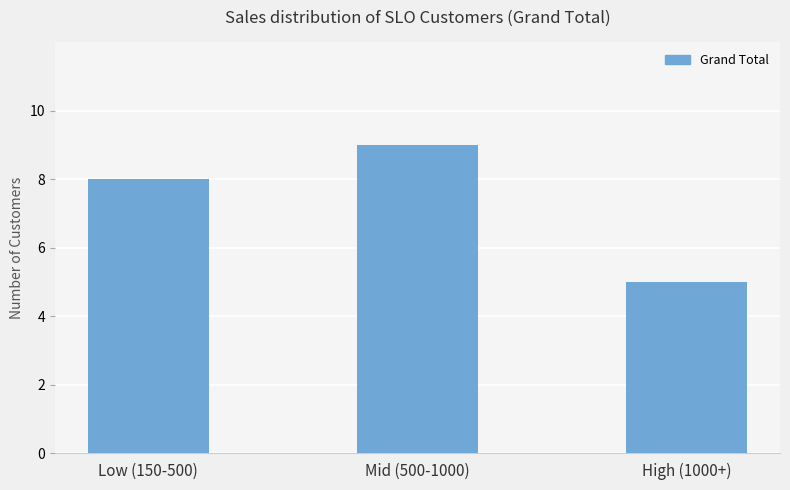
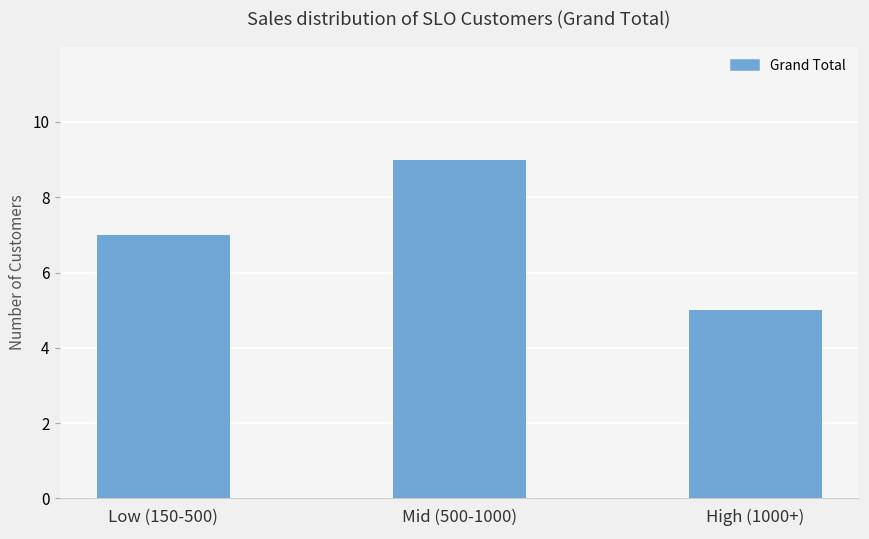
Low (150-500): 8 -> 7
